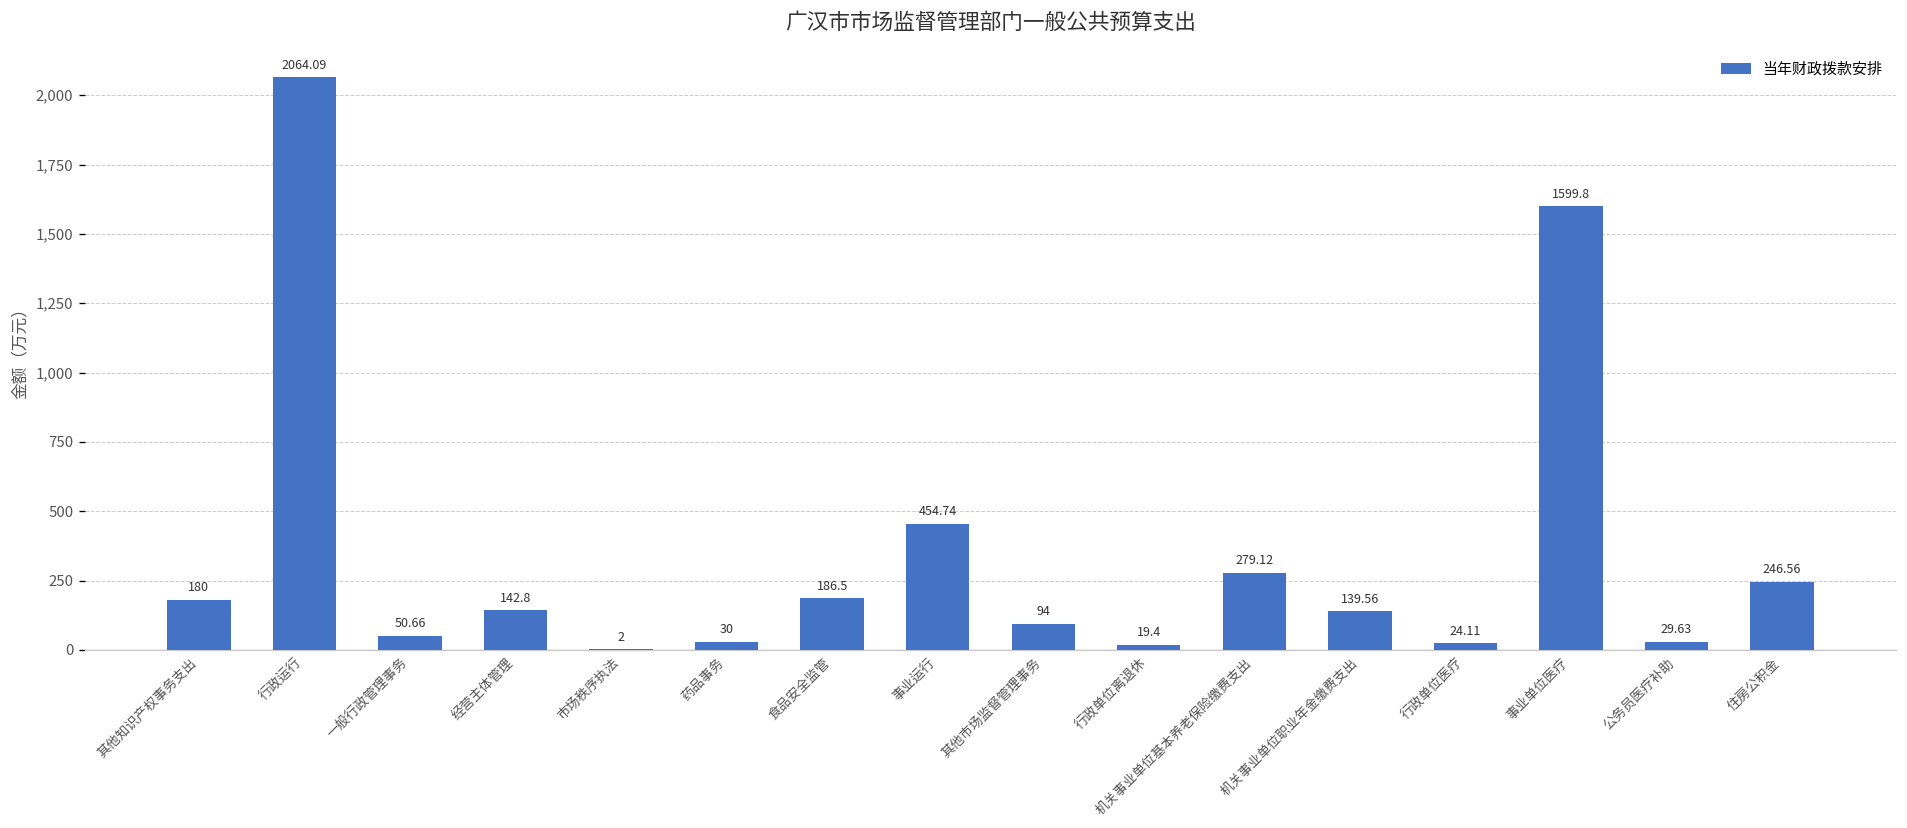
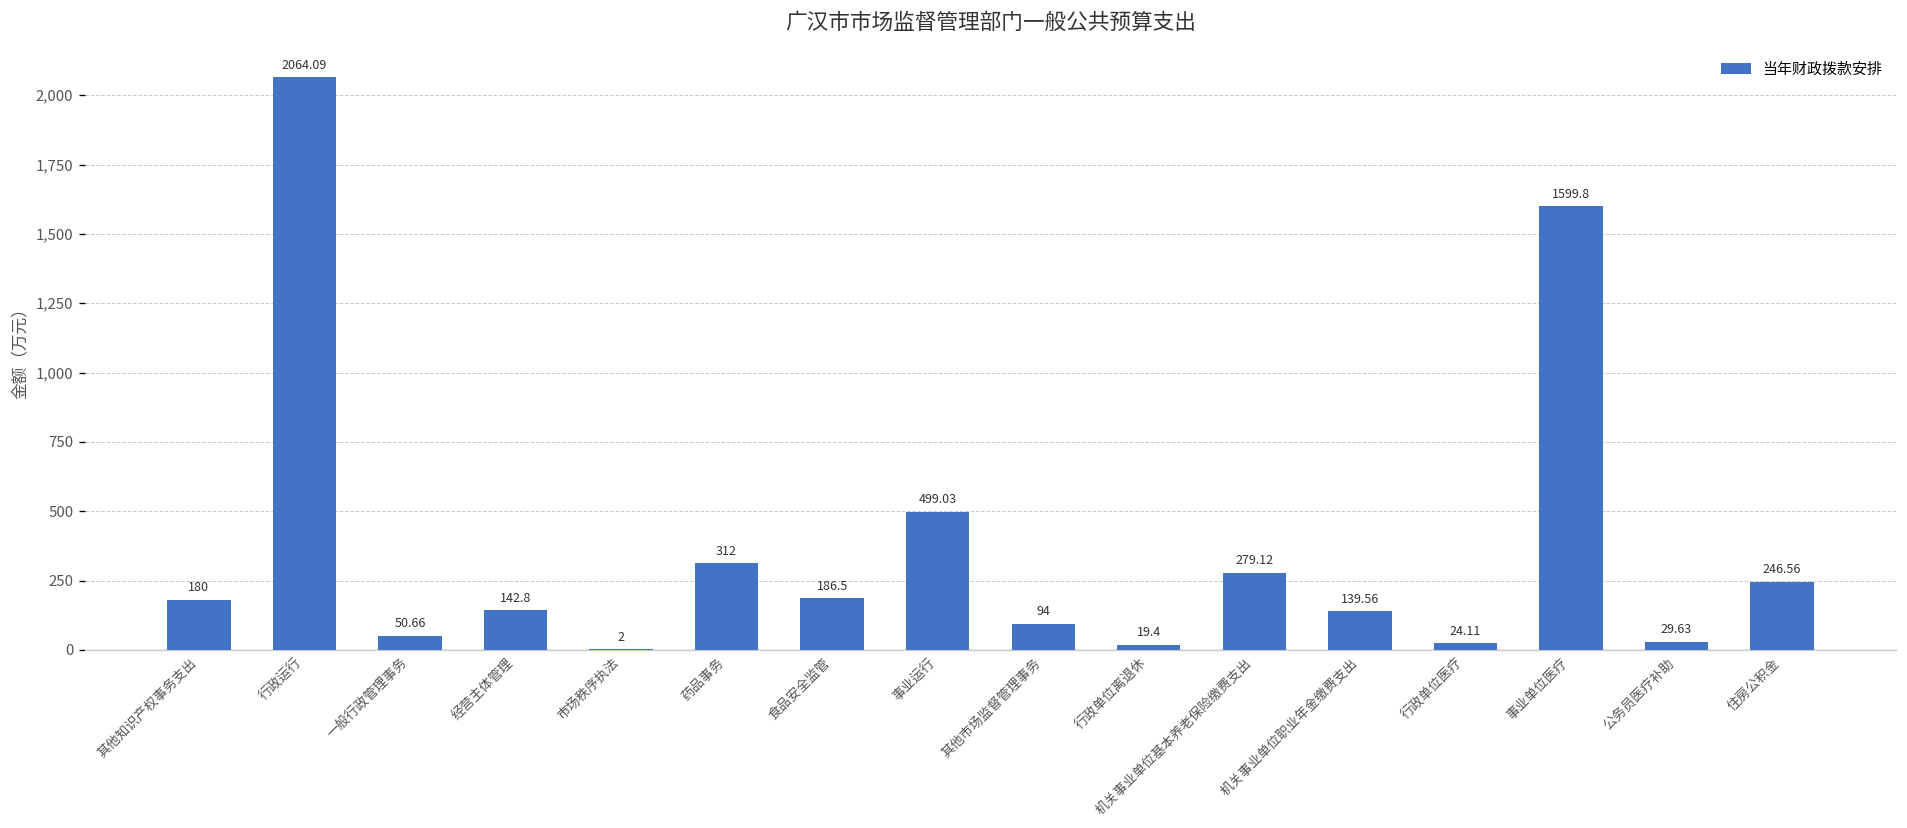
药品事务: 30 -> 312
事业运行: 454.74 -> 499.03
